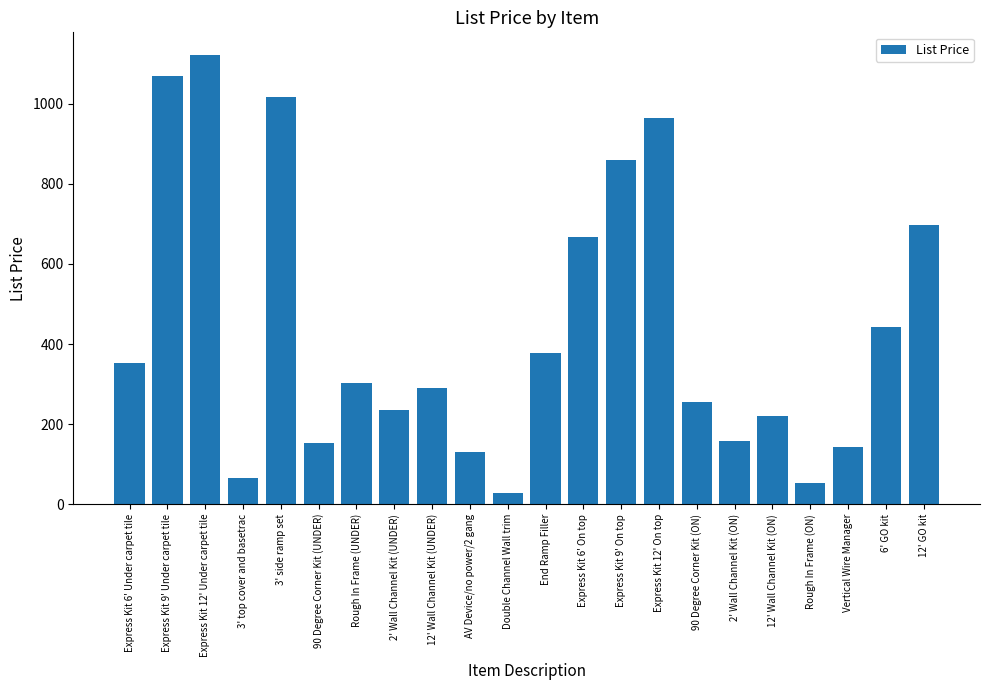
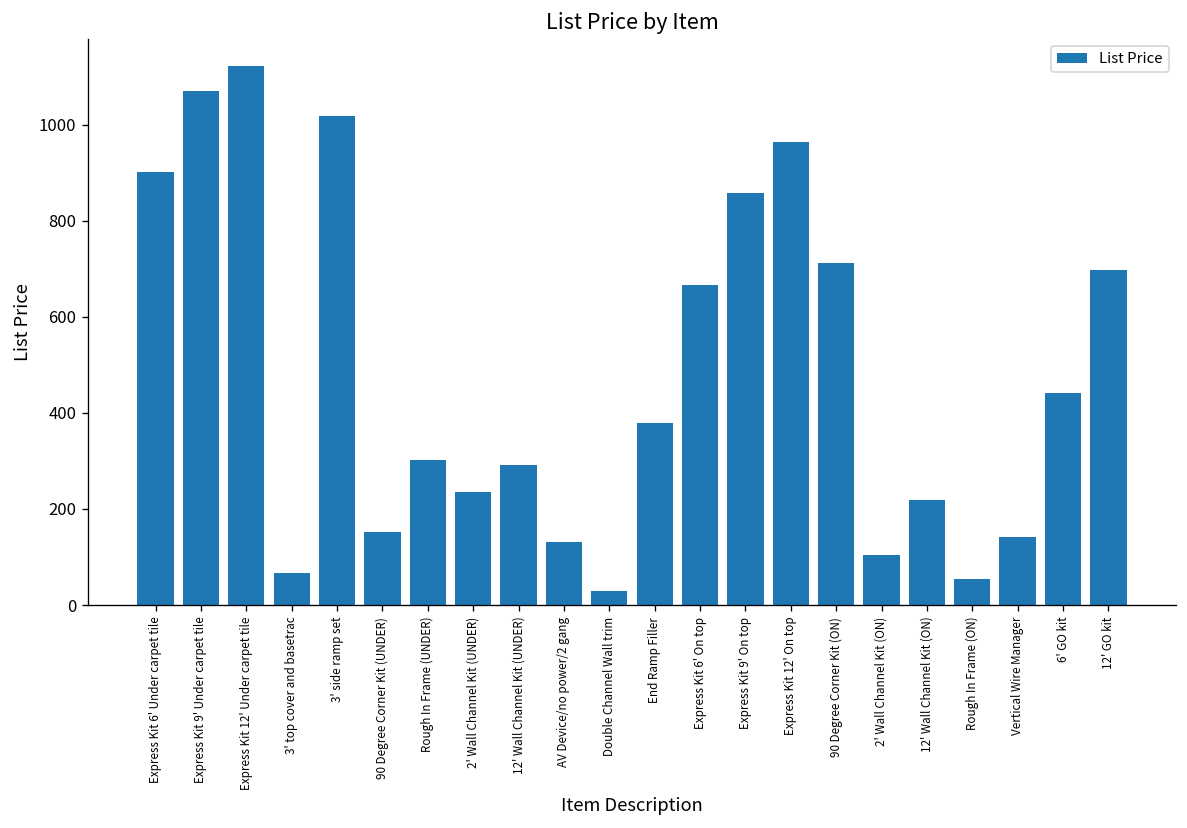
Express Kit 6' Under carpet tile: 350 -> 900
90 Degree Corner Kit (ON): 260 -> 710
2' Wall Channel Kit (ON): 160 -> 100
